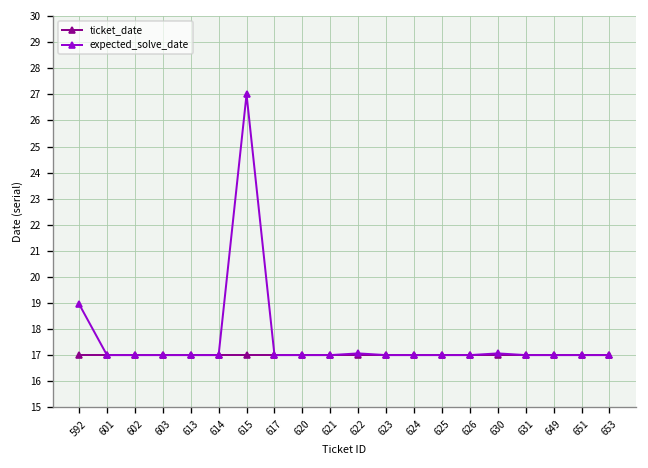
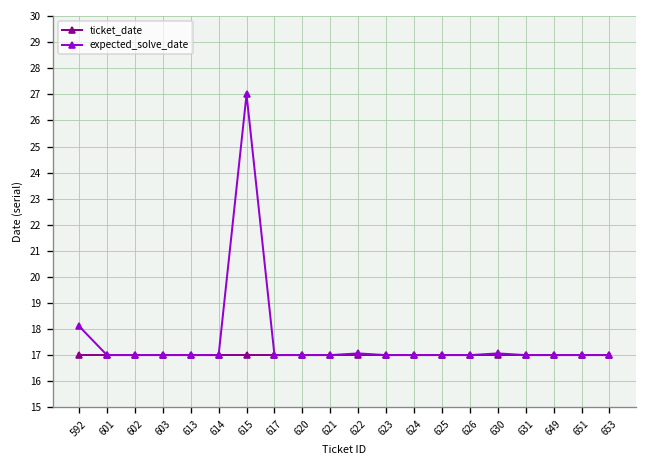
expected_solve_date, 592: 19.0 -> 18.1
